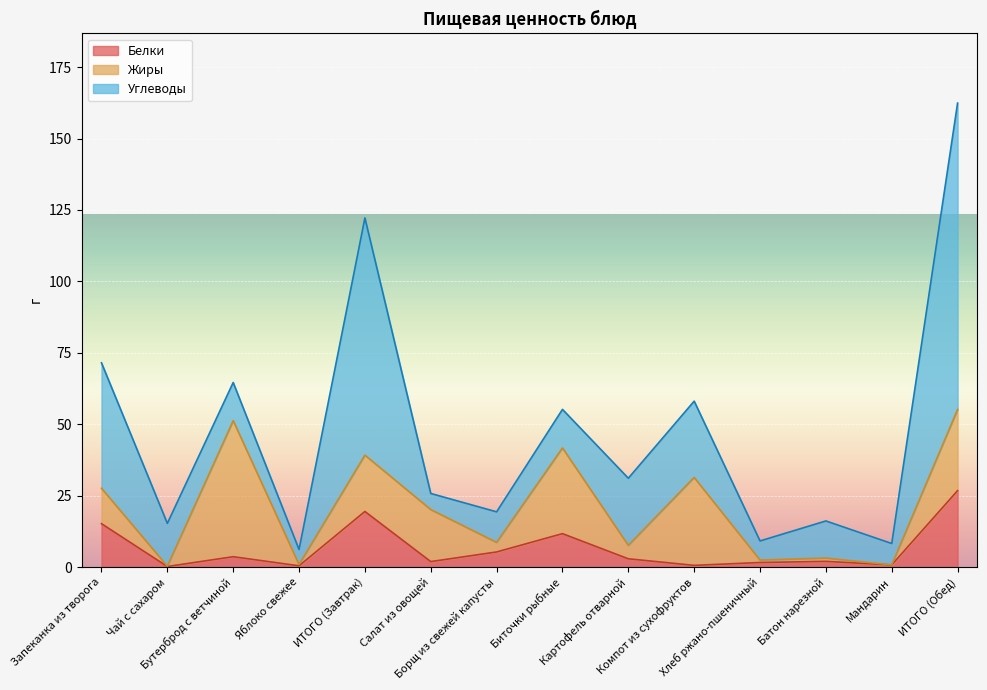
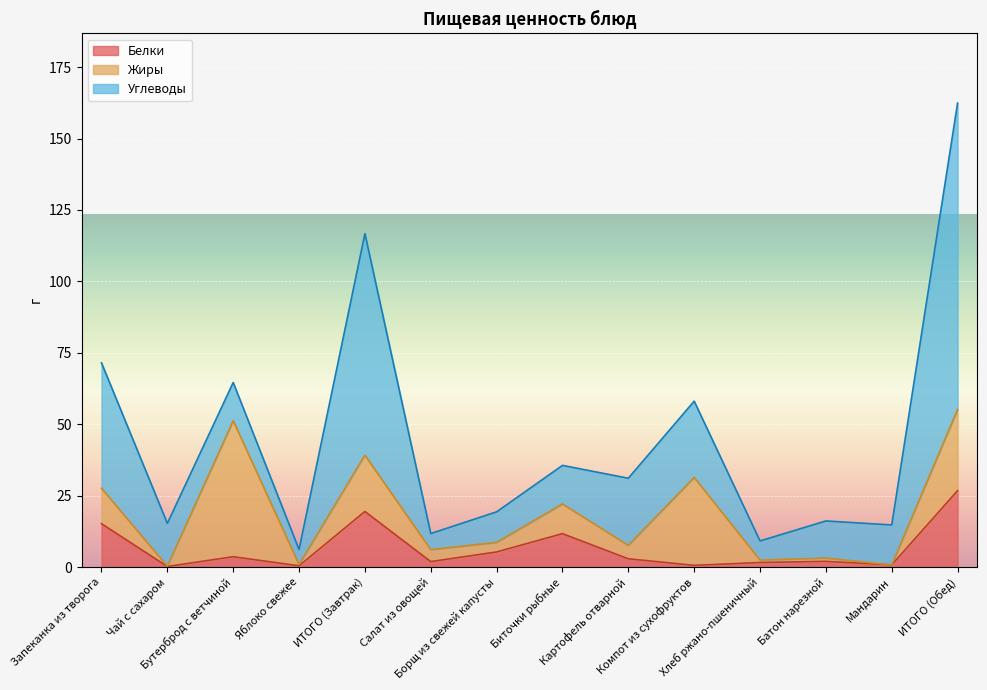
Углеводы, ИТОГО (Завтрак): 83 -> 78
Жиры, Салат из овощей: 18 -> 4
Жиры, Биточки рыбные: 30 -> 10
Углеводы, Мандарин: 8 -> 14
